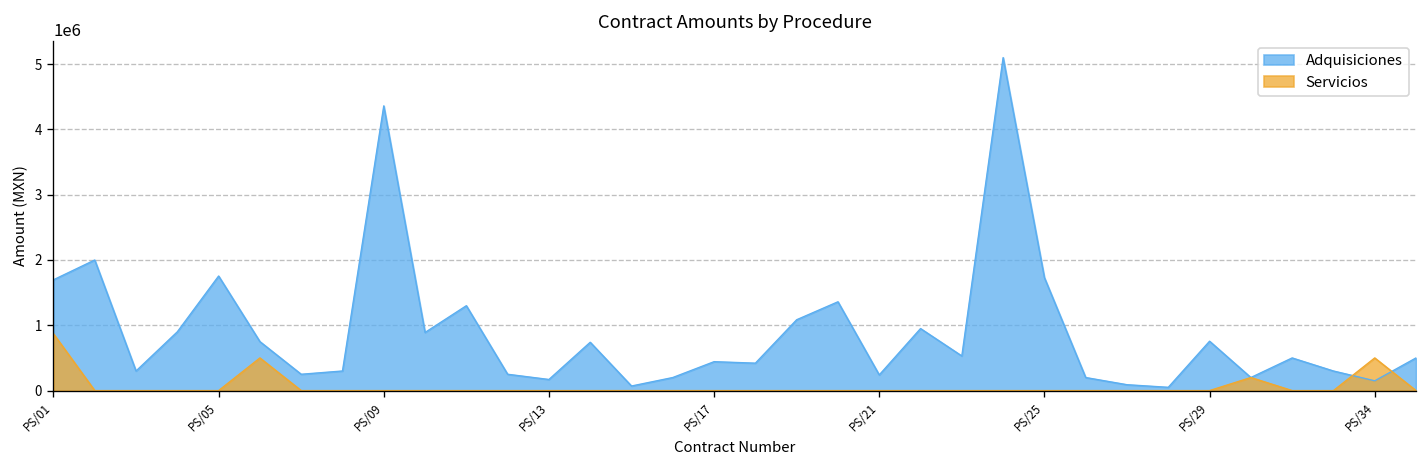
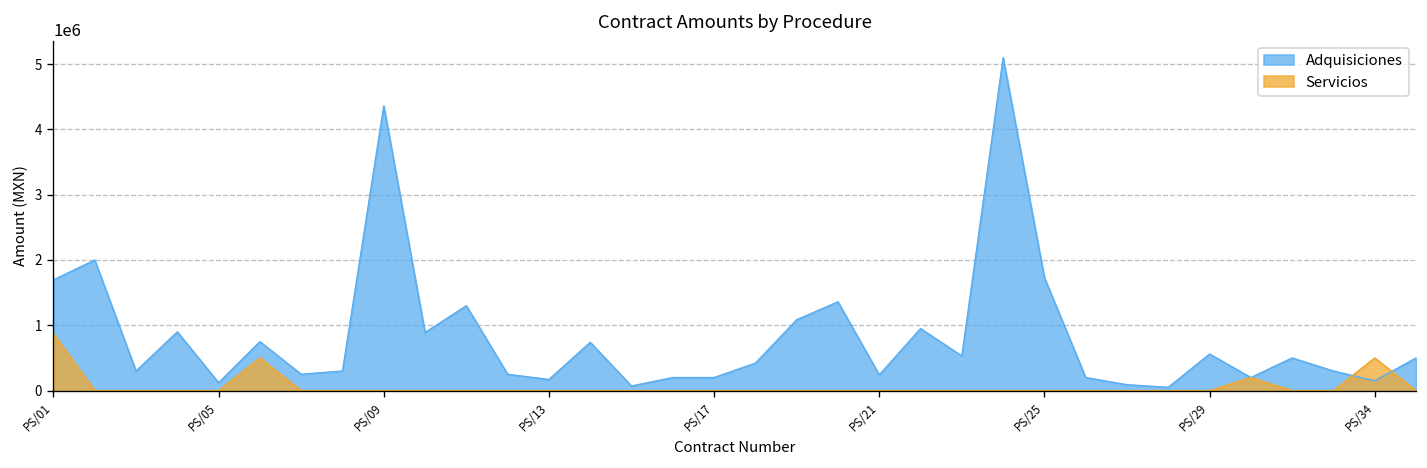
Adquisiciones, PS/05: 1800000 -> 100000
Adquisiciones, PS/17: 400000 -> 200000
Adquisiciones, PS/29: 800000 -> 600000
